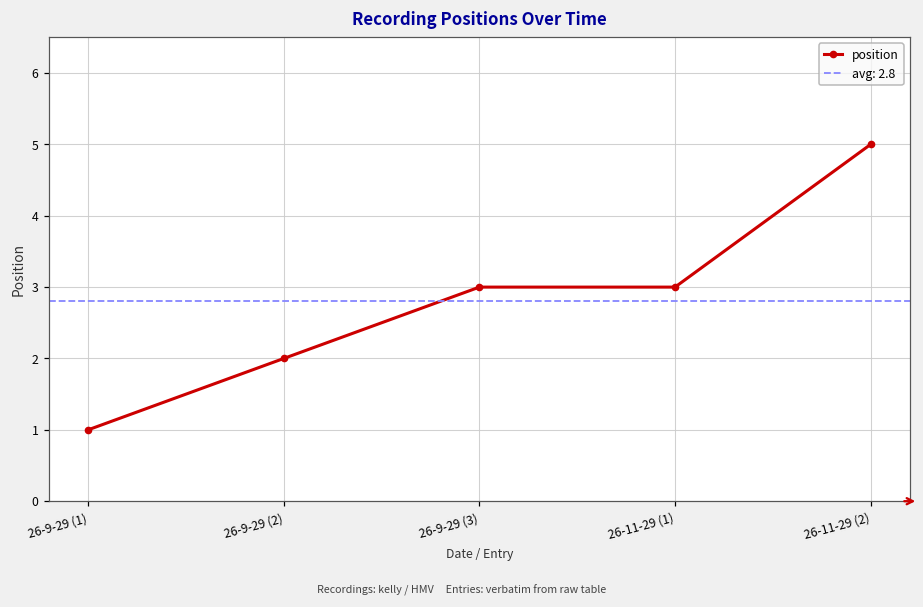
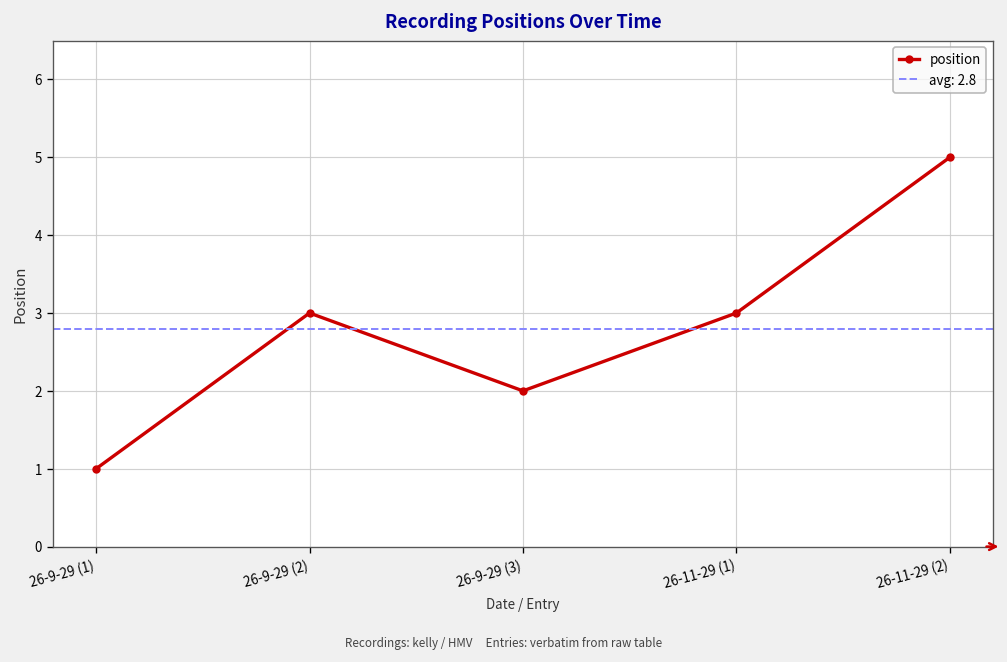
26-9-29 (2): 2 -> 3
26-9-29 (3): 3 -> 2
